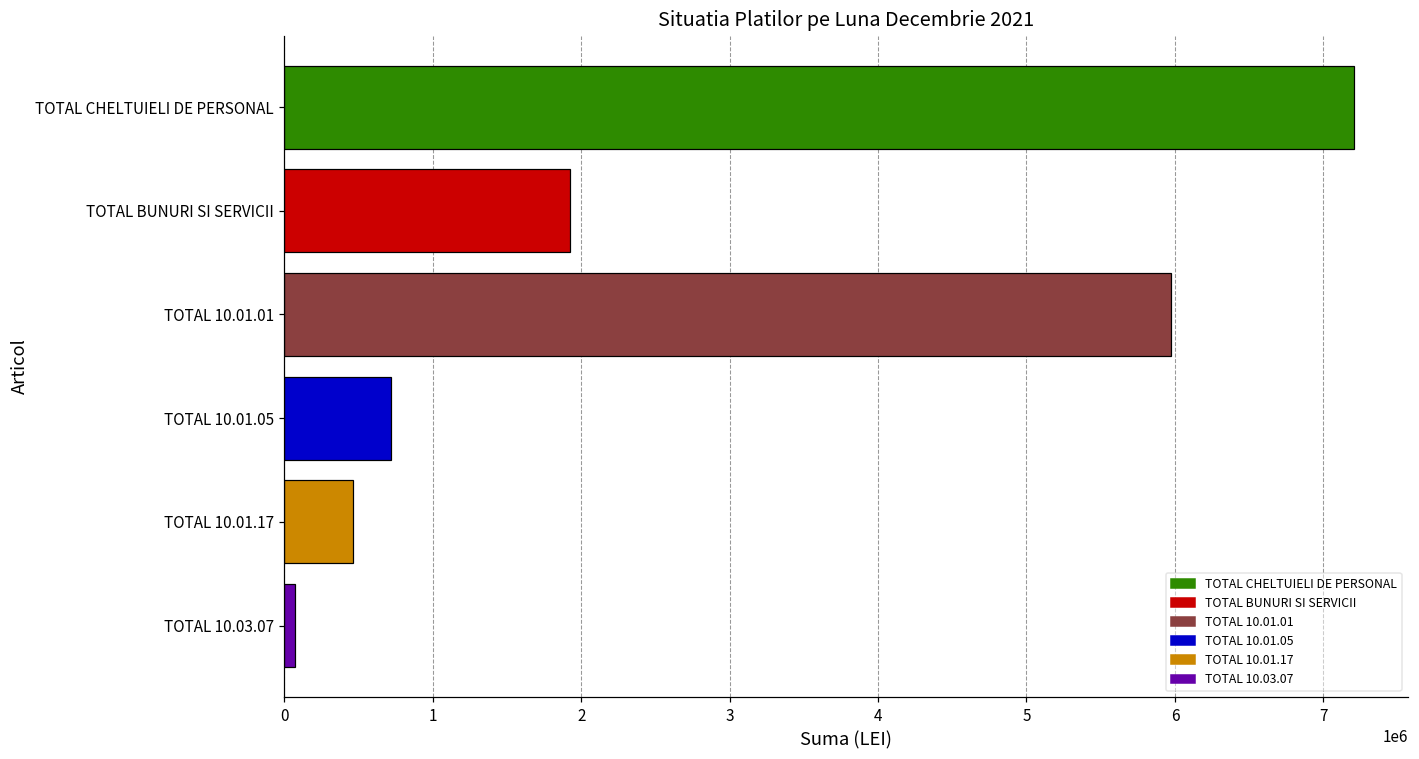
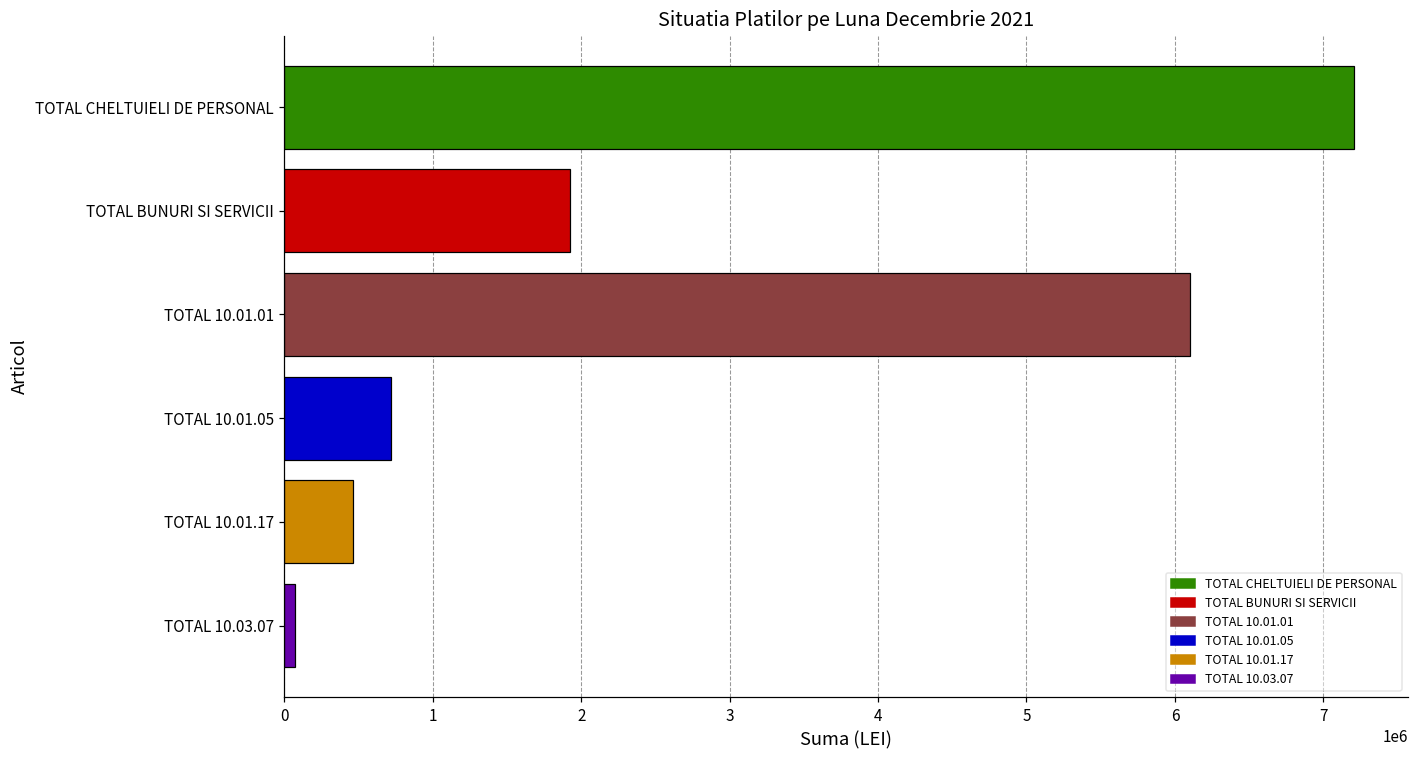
TOTAL 10.01.01: 5970000 -> 6100000
